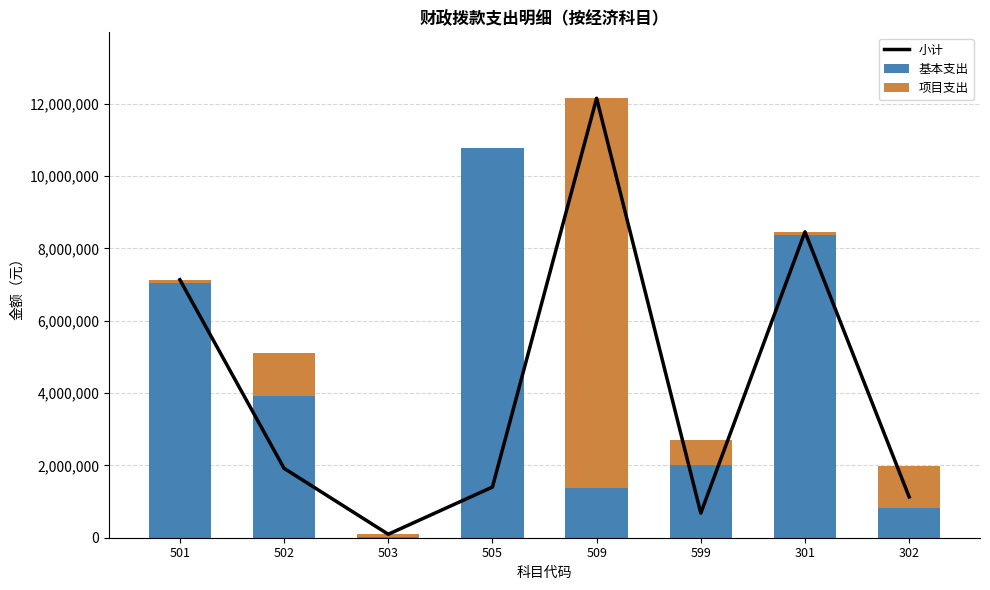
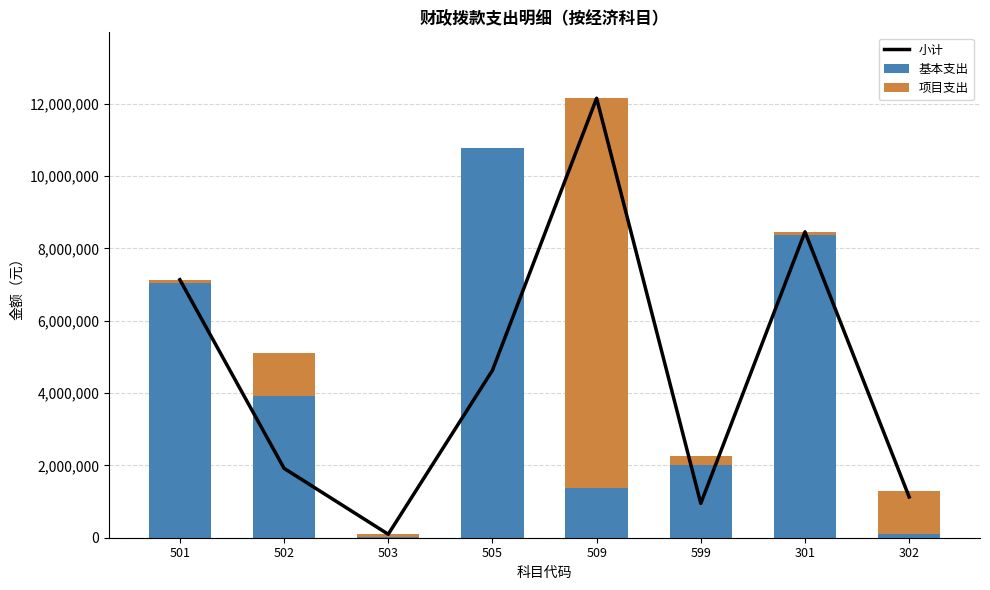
小计, 505: 1,400,000 -> 4,600,000
小计, 599: 700,000 -> 900,000
项目支出, 599: 700,000 -> 200,000
基本支出, 302: 800,000 -> 100,000
